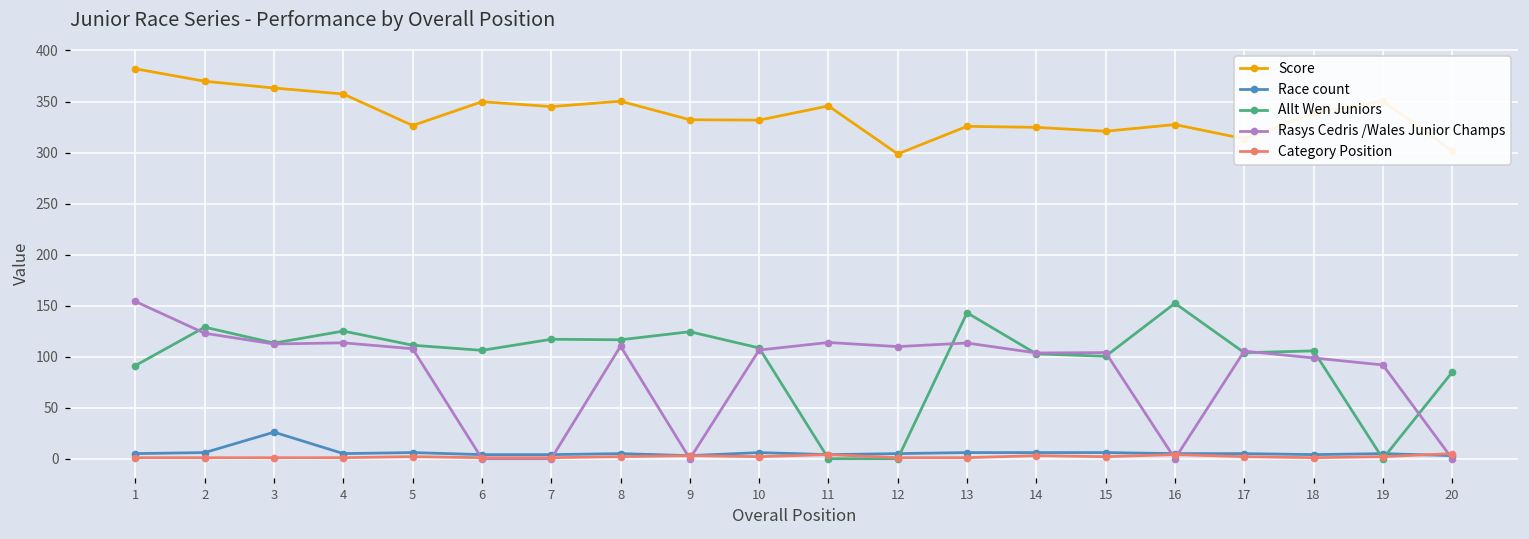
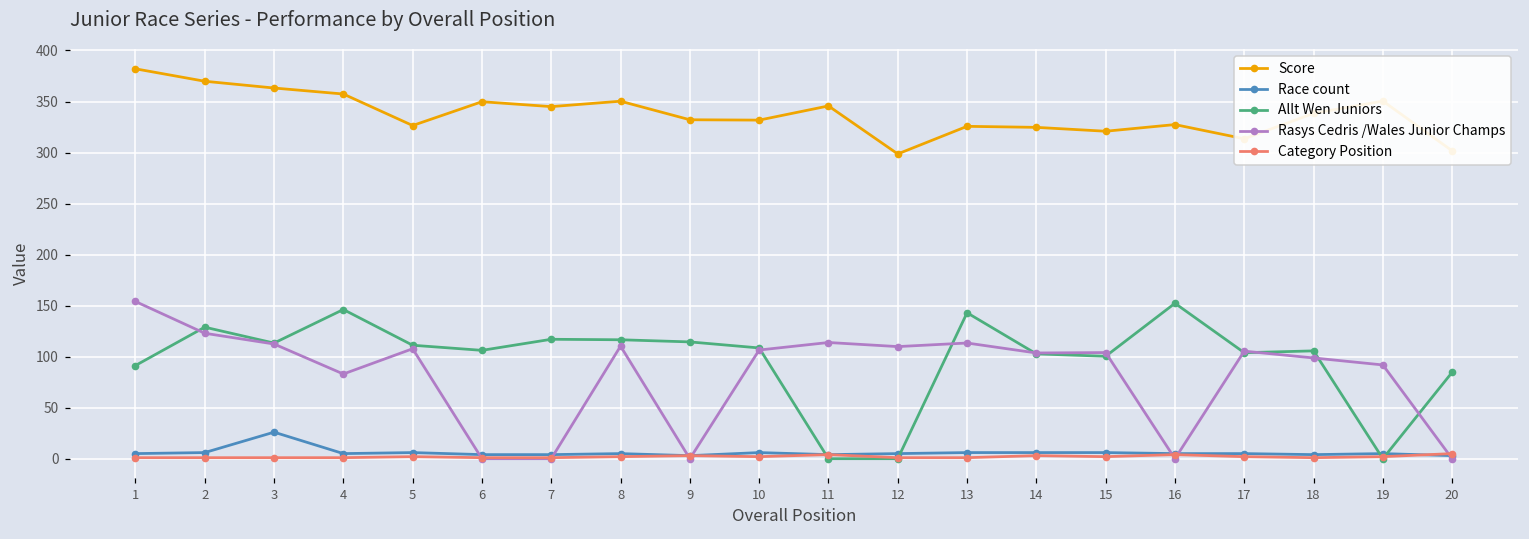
Allt Wen Juniors, 4: 130 -> 150
Rasys Cedris /Wales Junior Champs, 4: 110 -> 80
Allt Wen Juniors, 9: 120 -> 110
